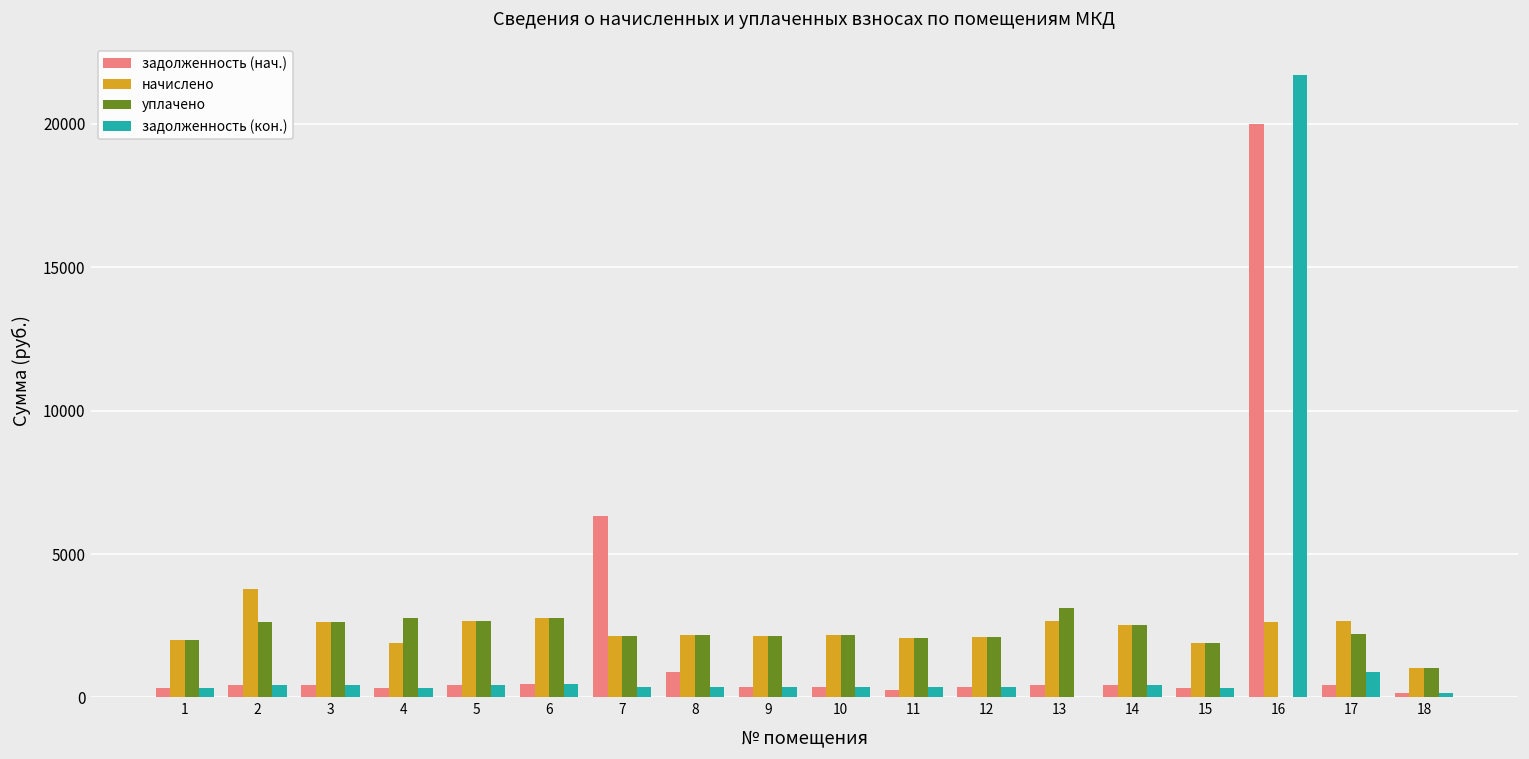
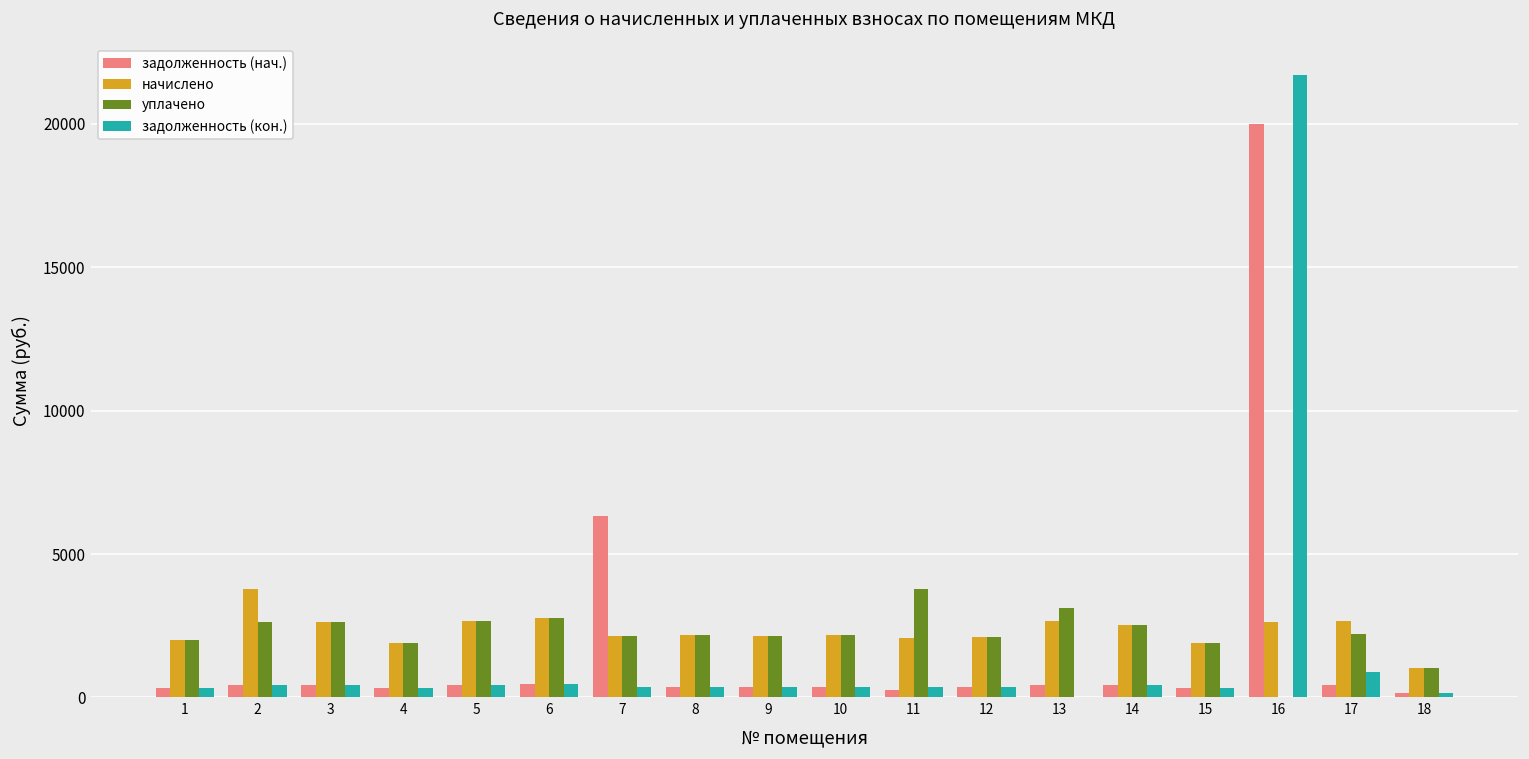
уплачено, 4: 2800 -> 1900
задолженность (нач.), 8: 900 -> 400
уплачено, 11: 2100 -> 3800
